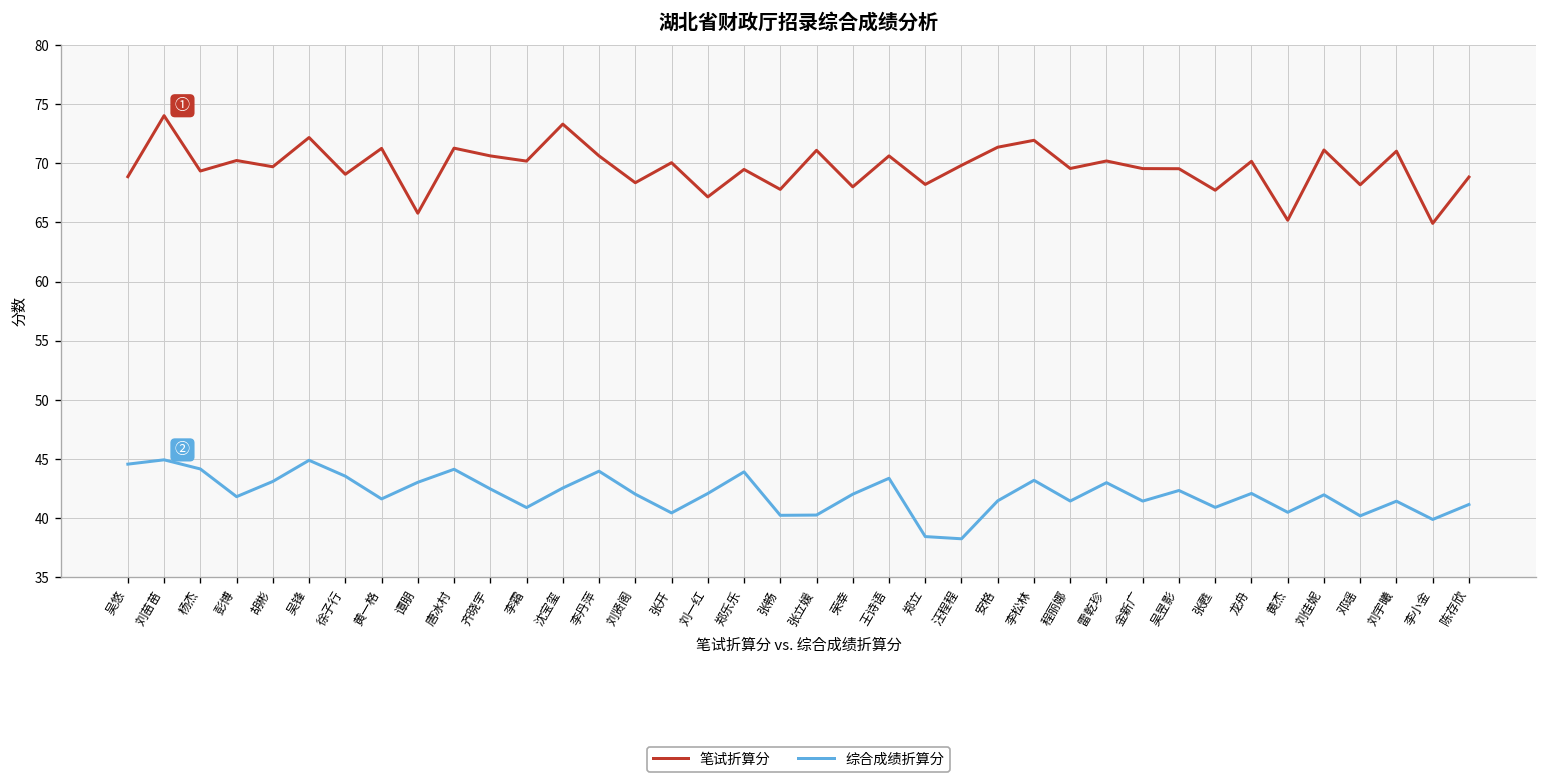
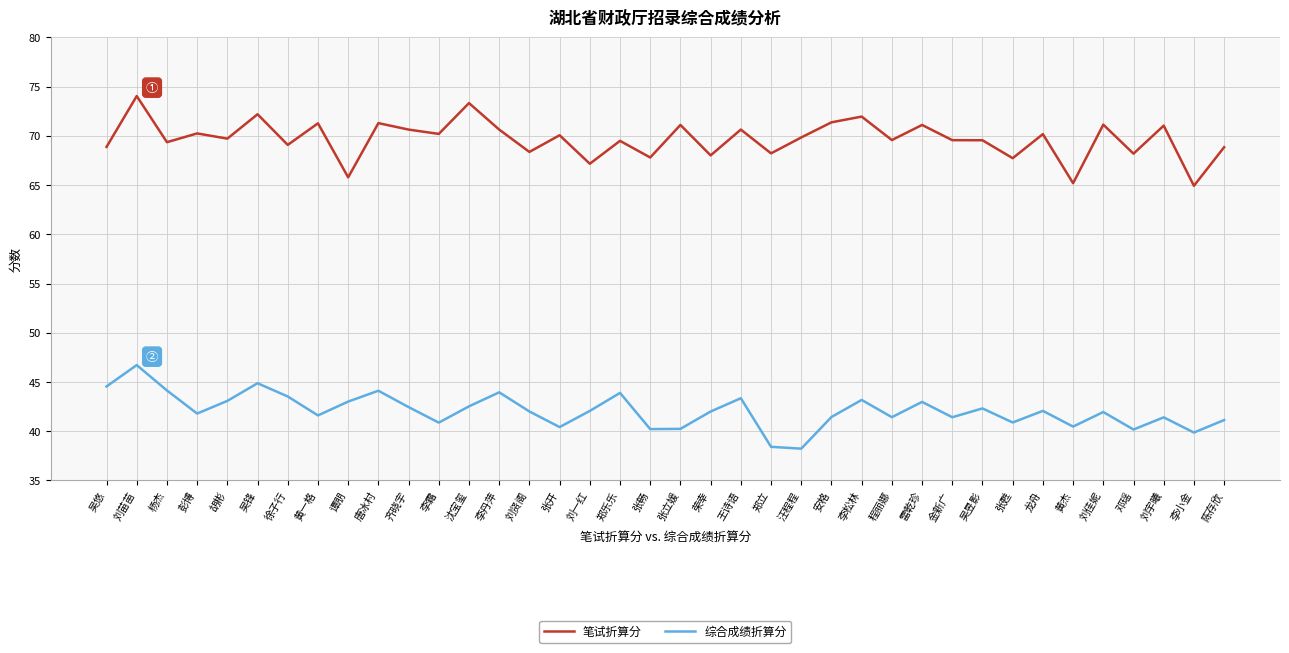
综合成绩折算分, 刘苗苗: 45 -> 47
笔试折算分, 雷乾珍: 70 -> 71
